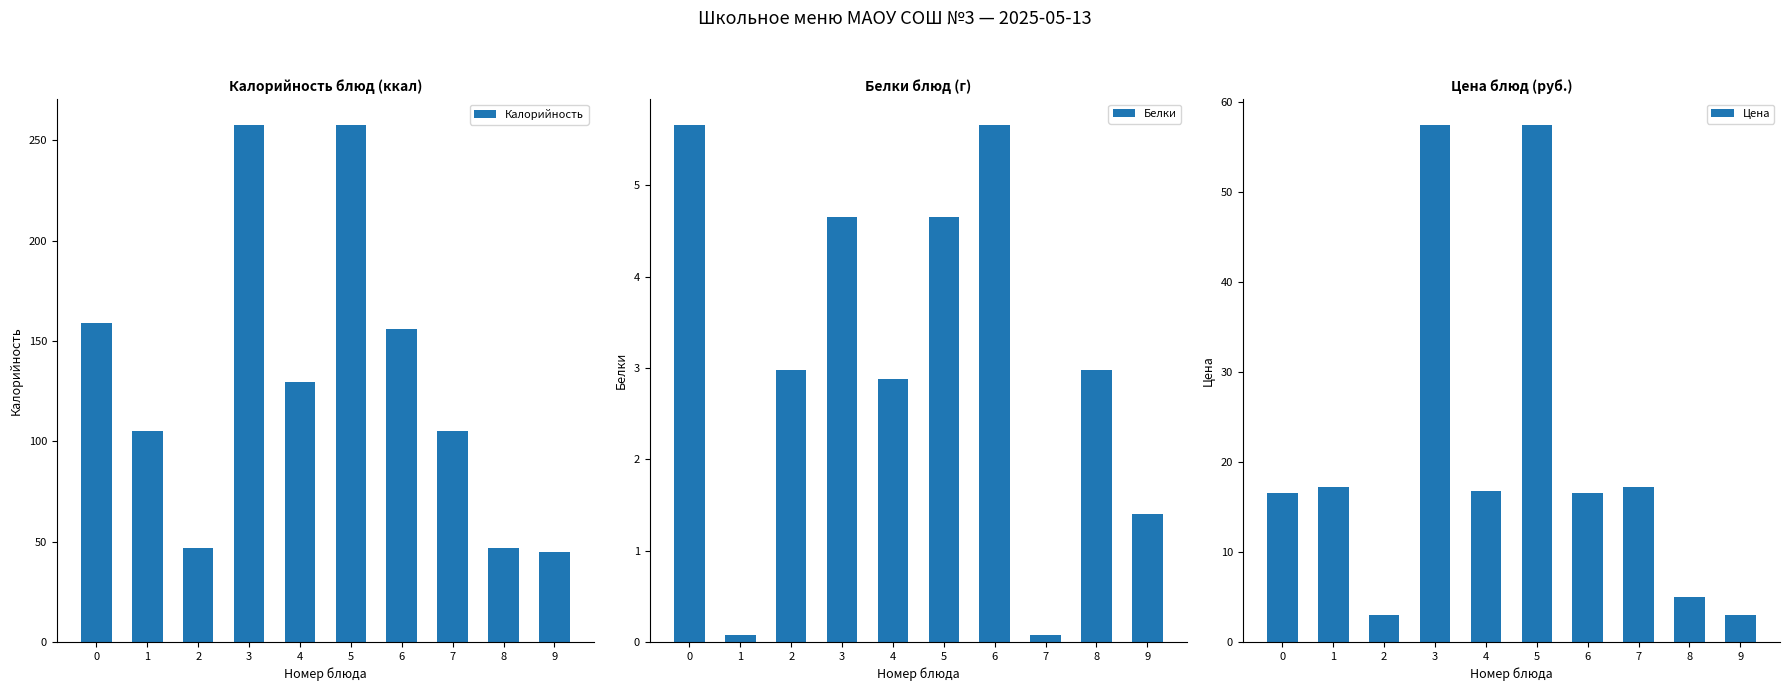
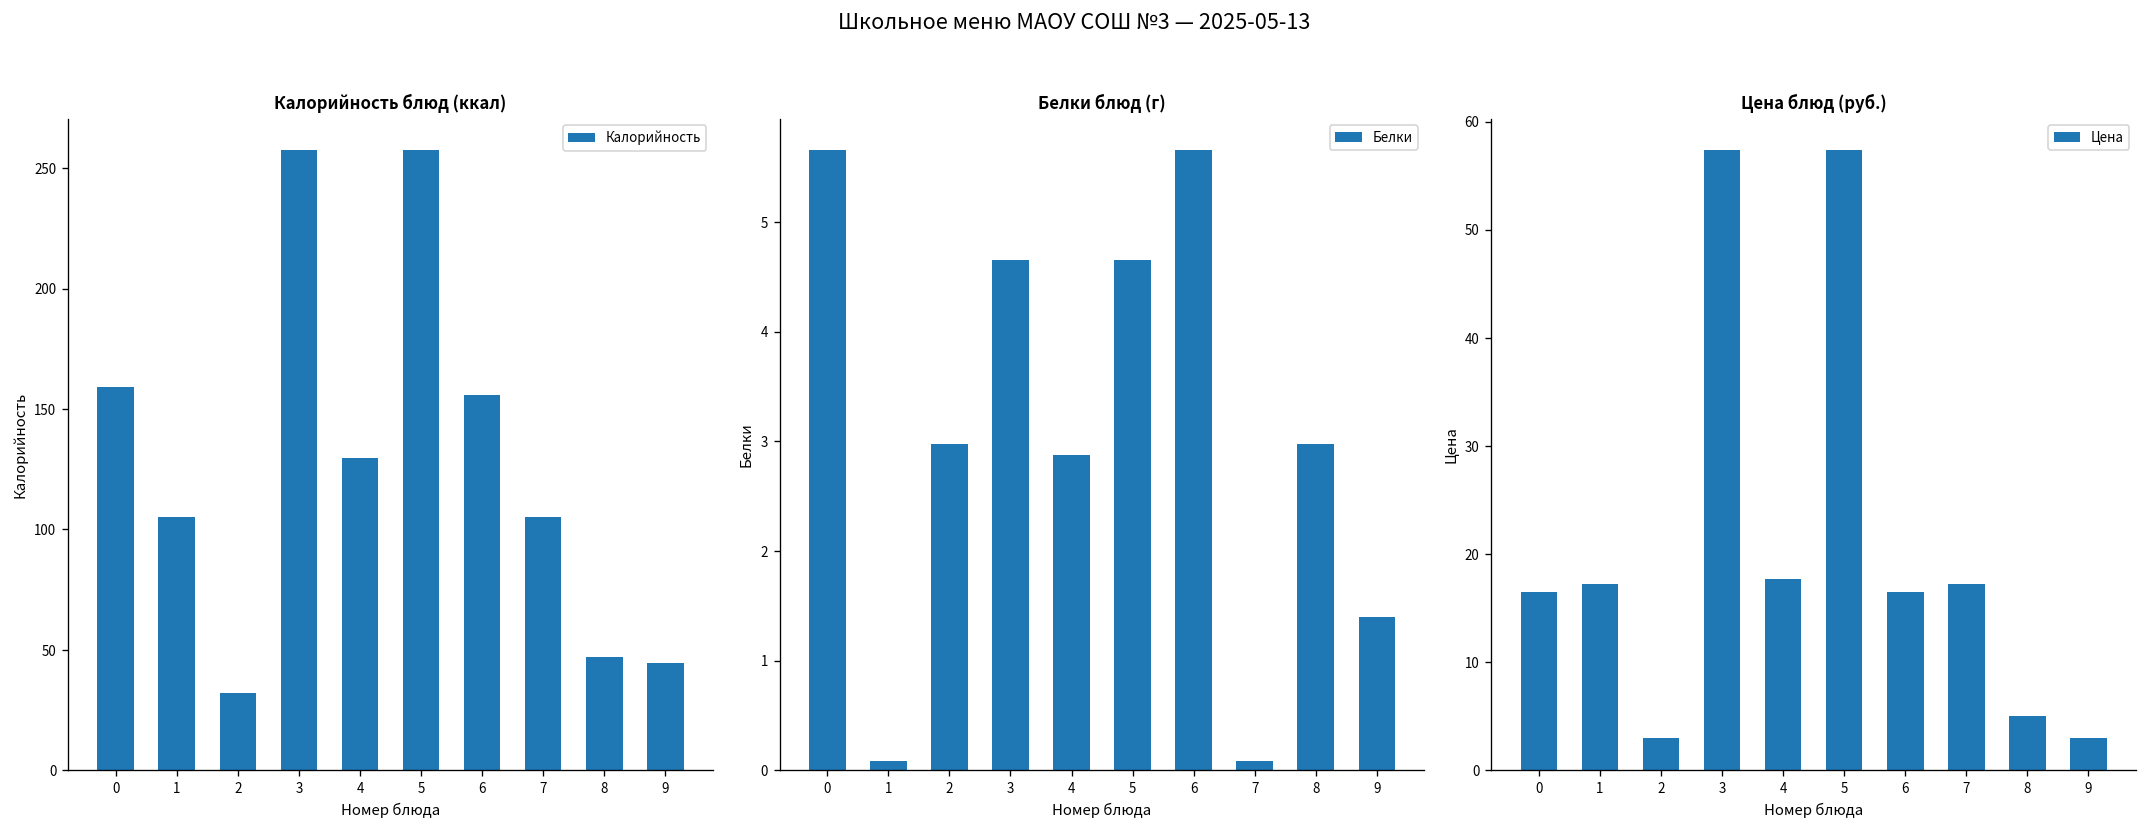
Калорийность блюд (ккал), 2: 47 -> 32
Цена блюд (руб.), 4: 17 -> 18
